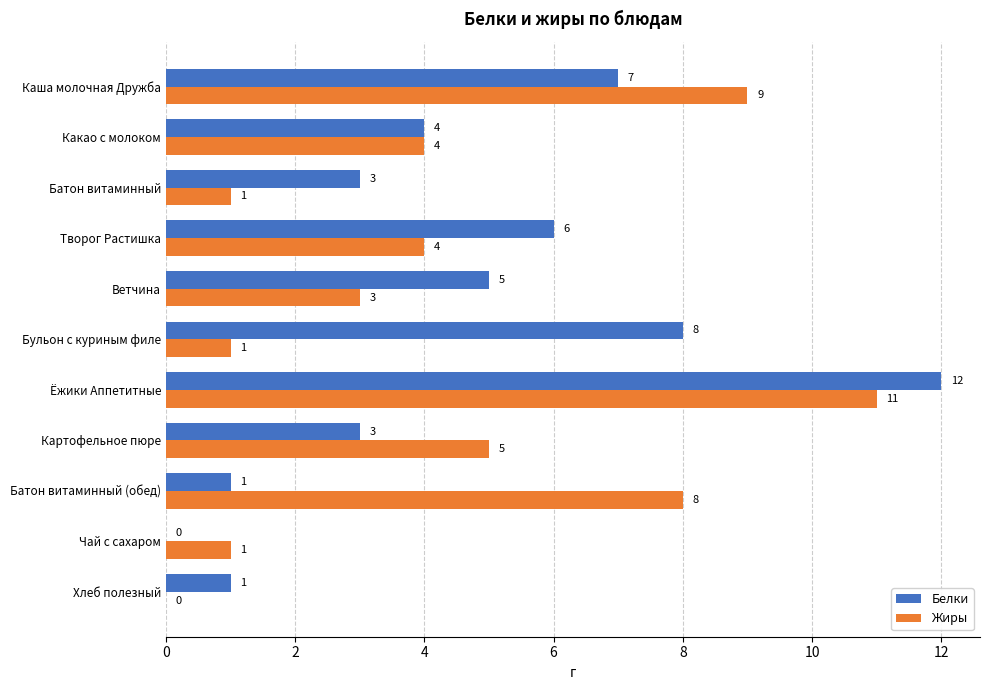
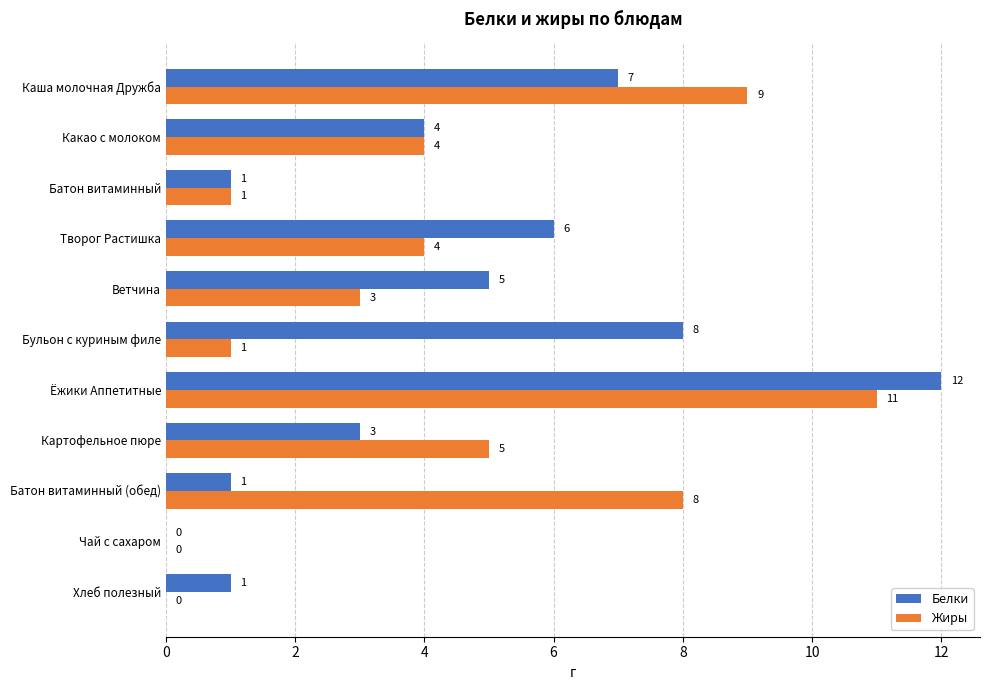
Белки, Батон витаминный: 3 -> 1
Жиры, Чай с сахаром: 1 -> 0
